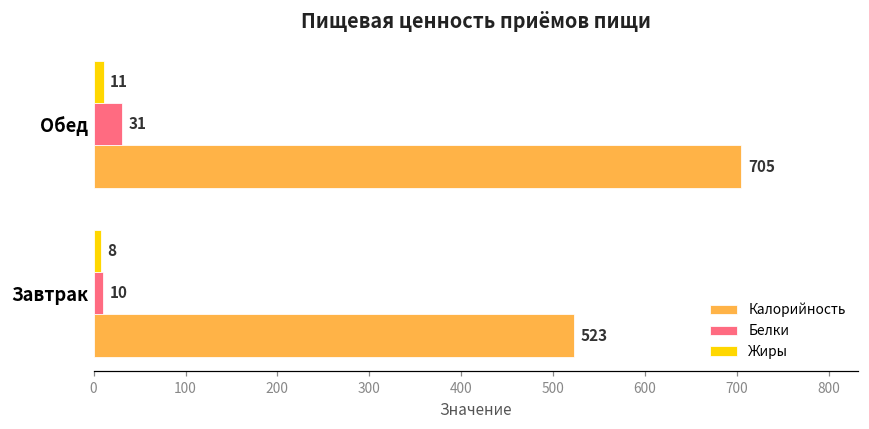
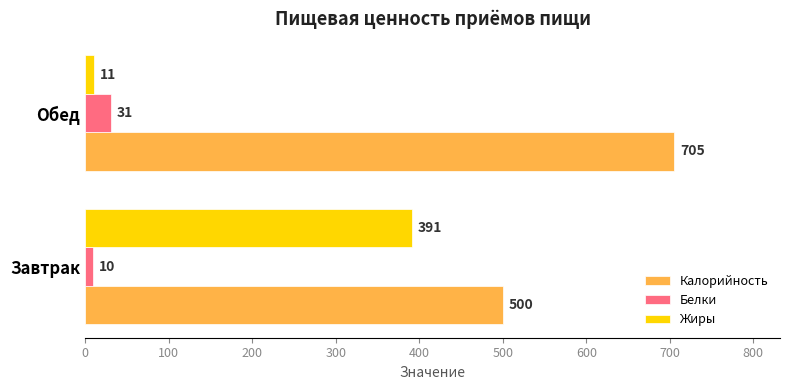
Жиры, Завтрак: 8 -> 391
Калорийность, Завтрак: 523 -> 500
